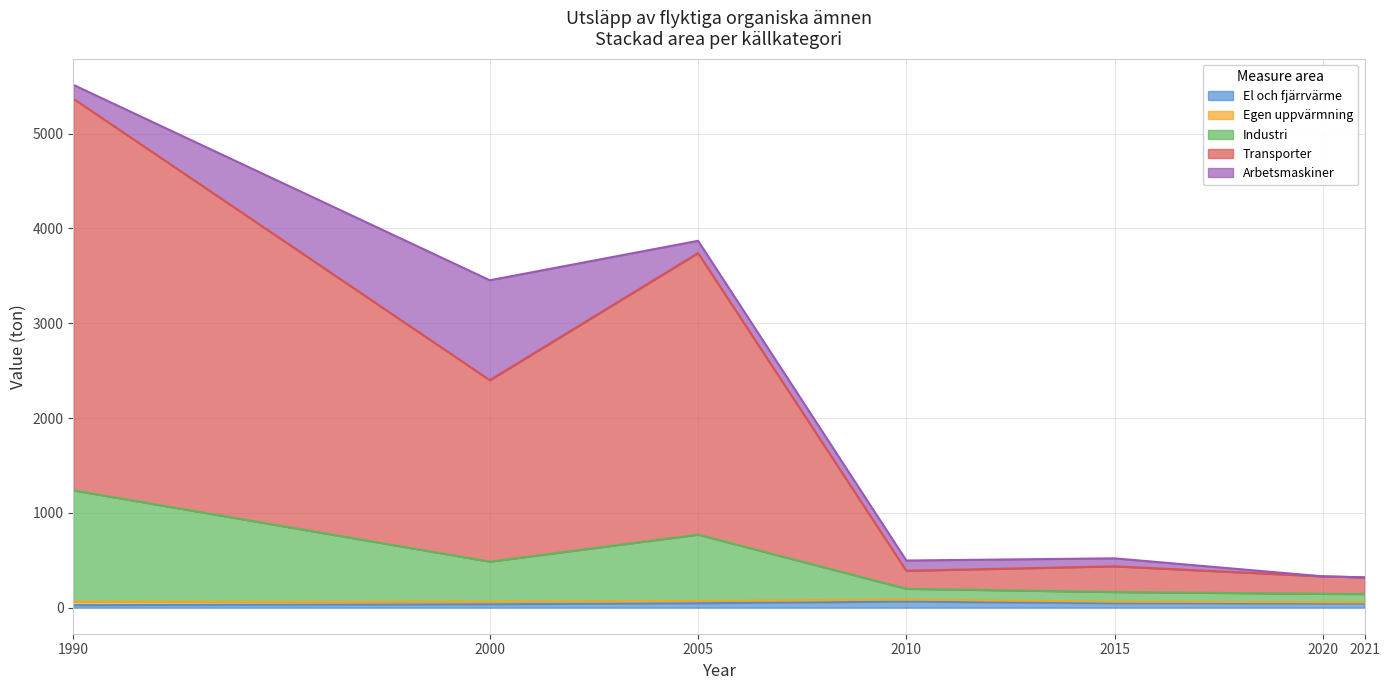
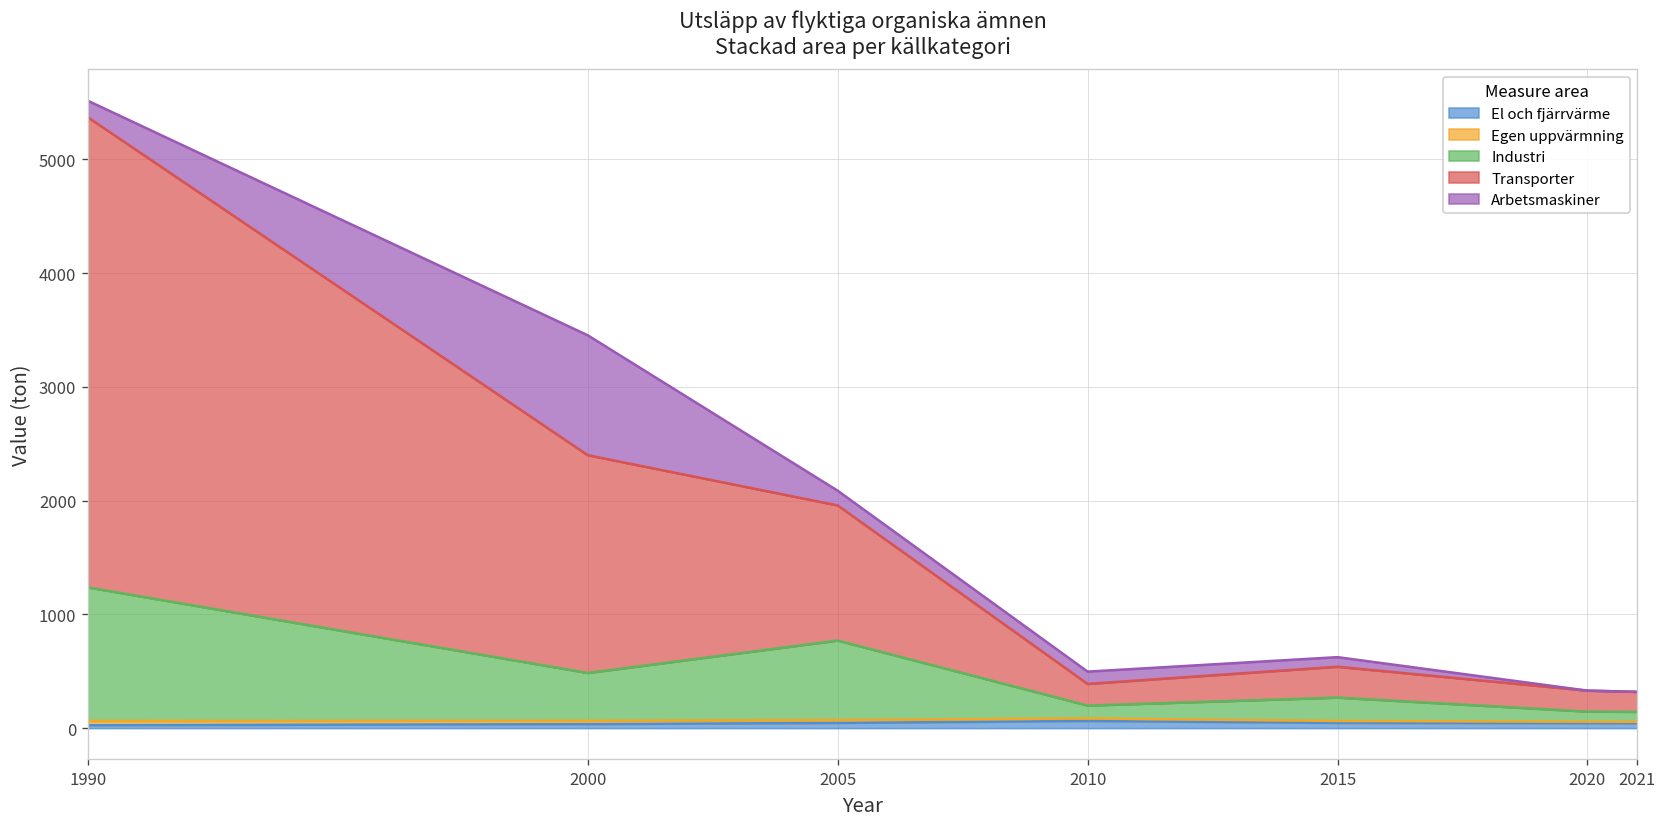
Transporter, 2005: 3000 -> 1200
Industri, 2015: 100 -> 200
